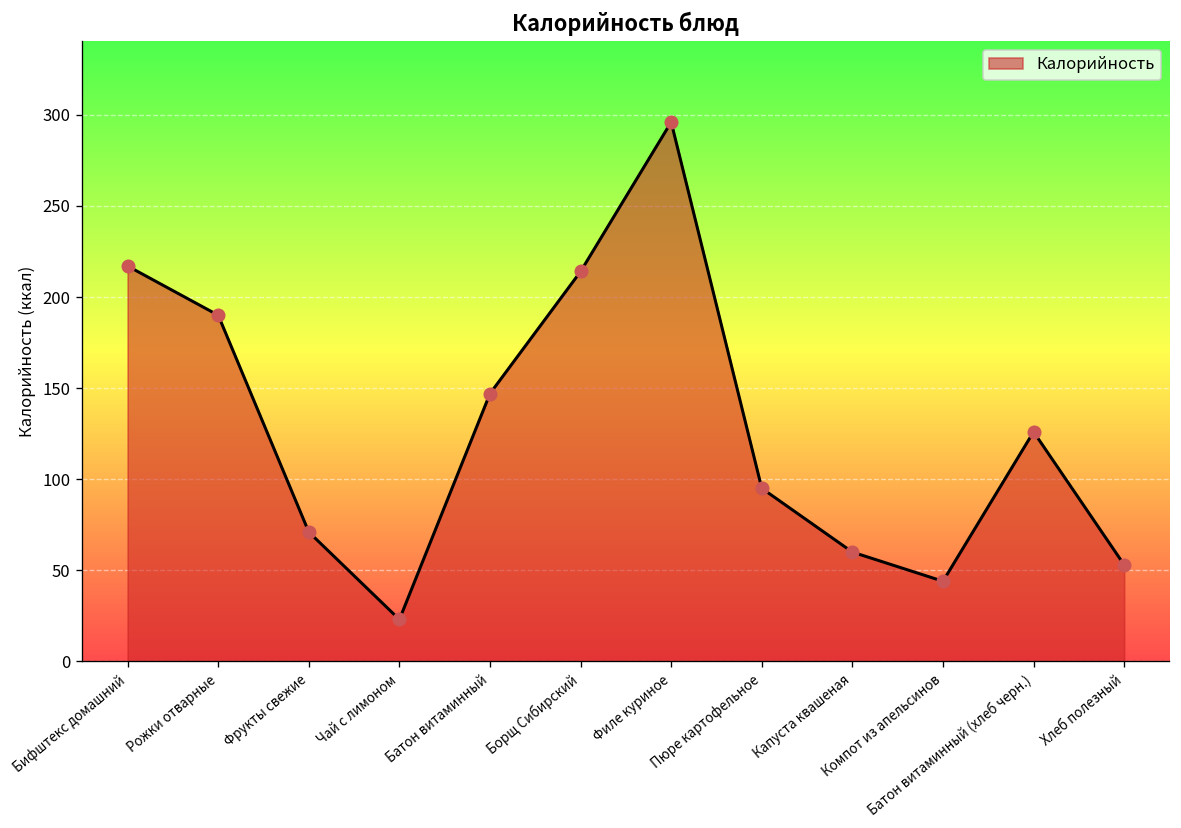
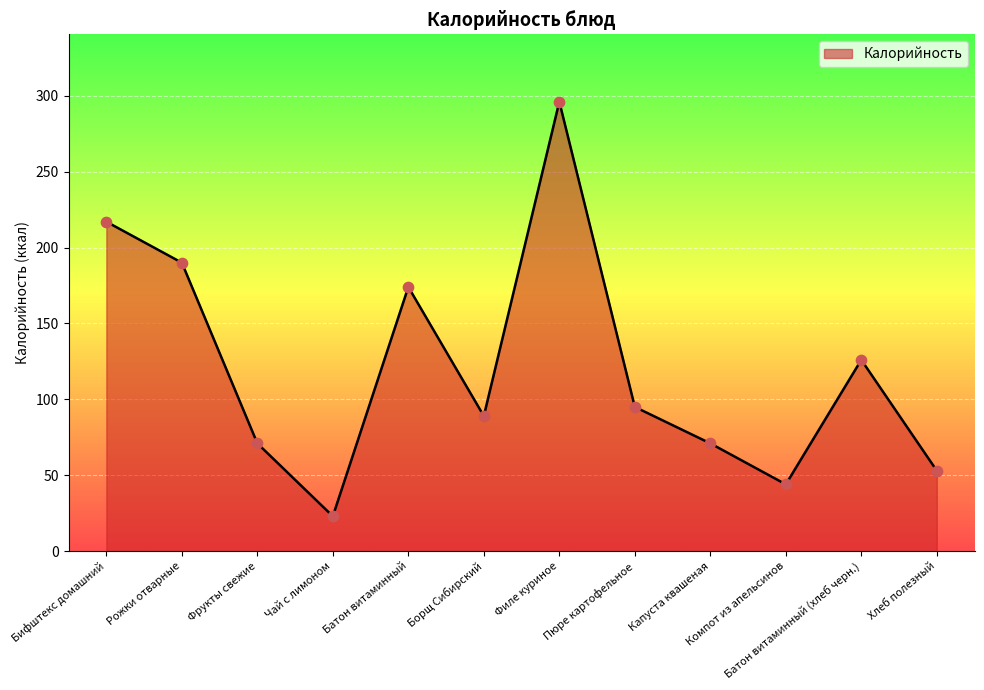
Батон витаминный: 147 -> 174
Борщ Сибирский: 214 -> 89
Капуста квашеная: 60 -> 71
